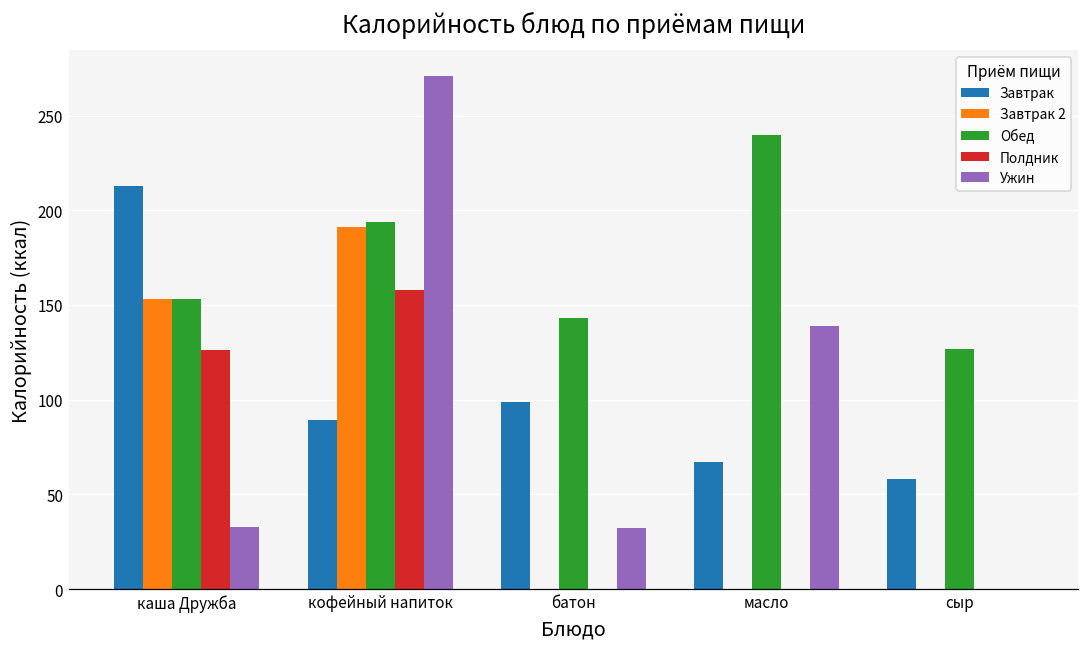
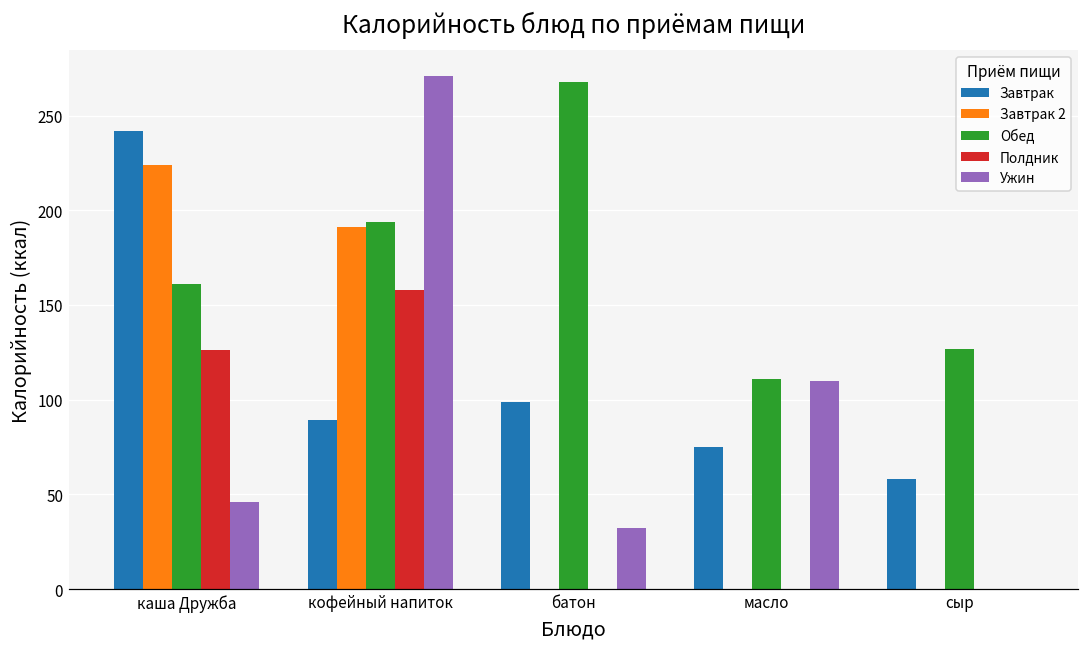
Завтрак, каша Дружба: 213 -> 242
Завтрак 2, каша Дружба: 153 -> 224
Обед, каша Дружба: 153 -> 161
Ужин, каша Дружба: 33 -> 46
Обед, батон: 143 -> 268
Завтрак, масло: 67 -> 75
Обед, масло: 240 -> 111
Ужин, масло: 139 -> 110
